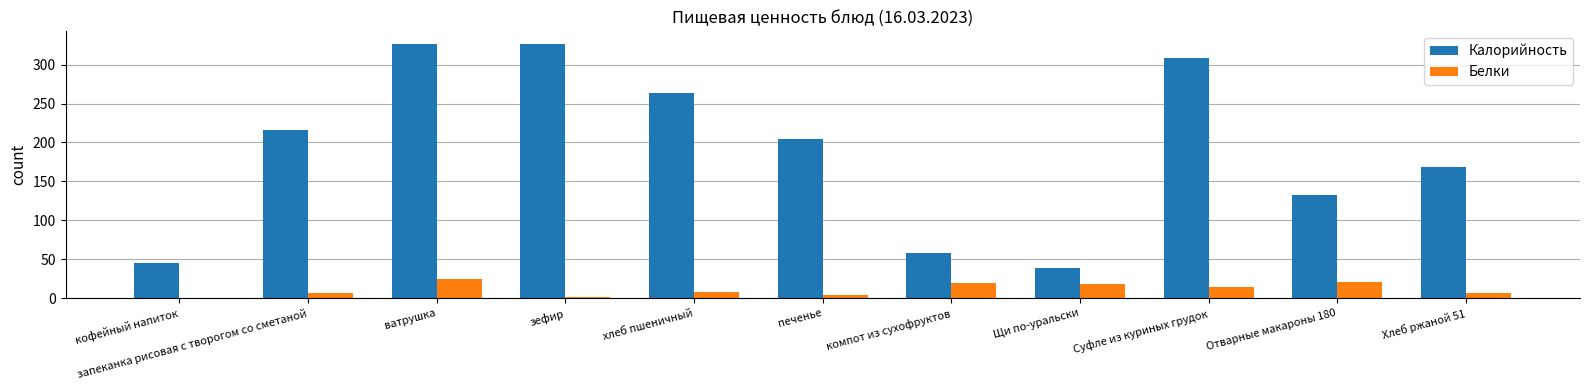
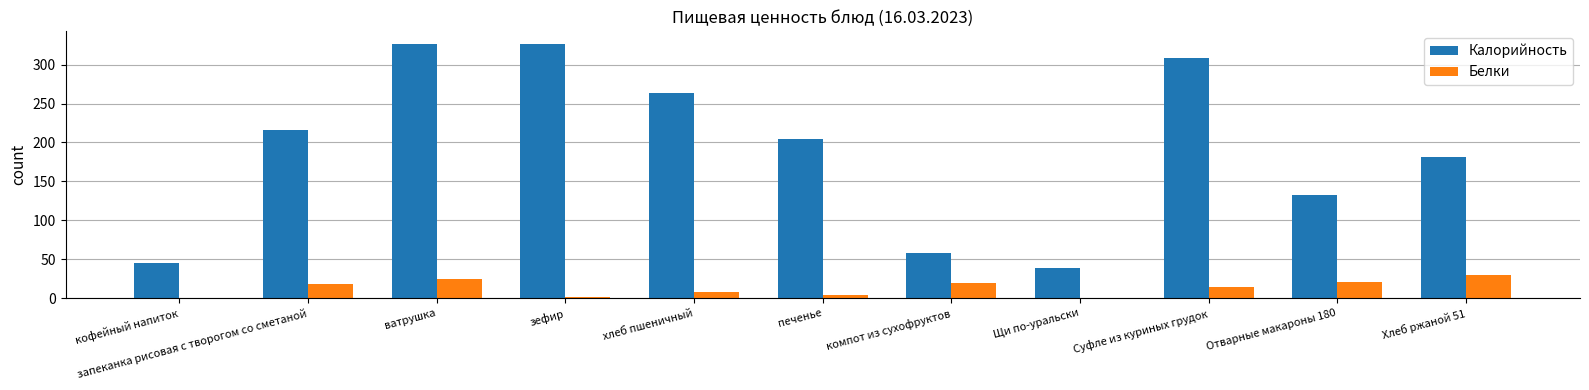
Белки, запеканка рисовая с творогом со сметаной: 10 -> 20
Белки, Щи по-уральски: 20 -> 0
Калорийность, Хлеб ржаной 51: 170 -> 180
Белки, Хлеб ржаной 51: 10 -> 30
